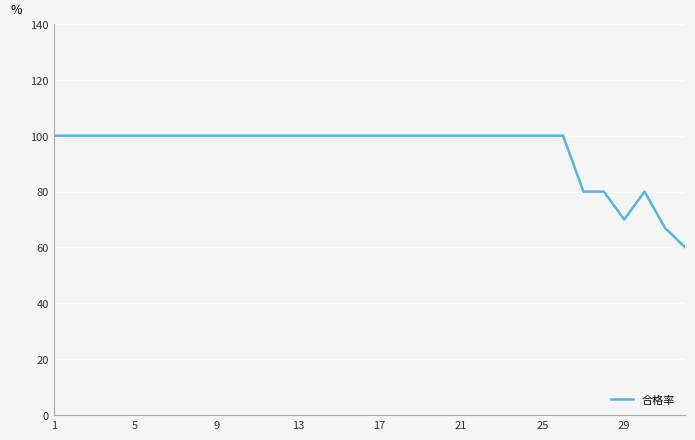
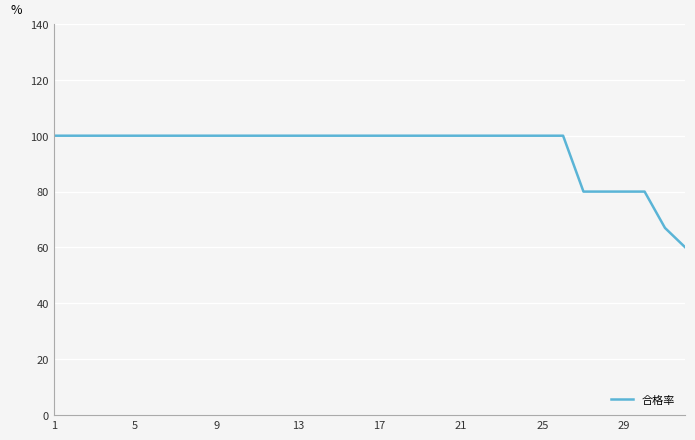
29: 70 -> 80
